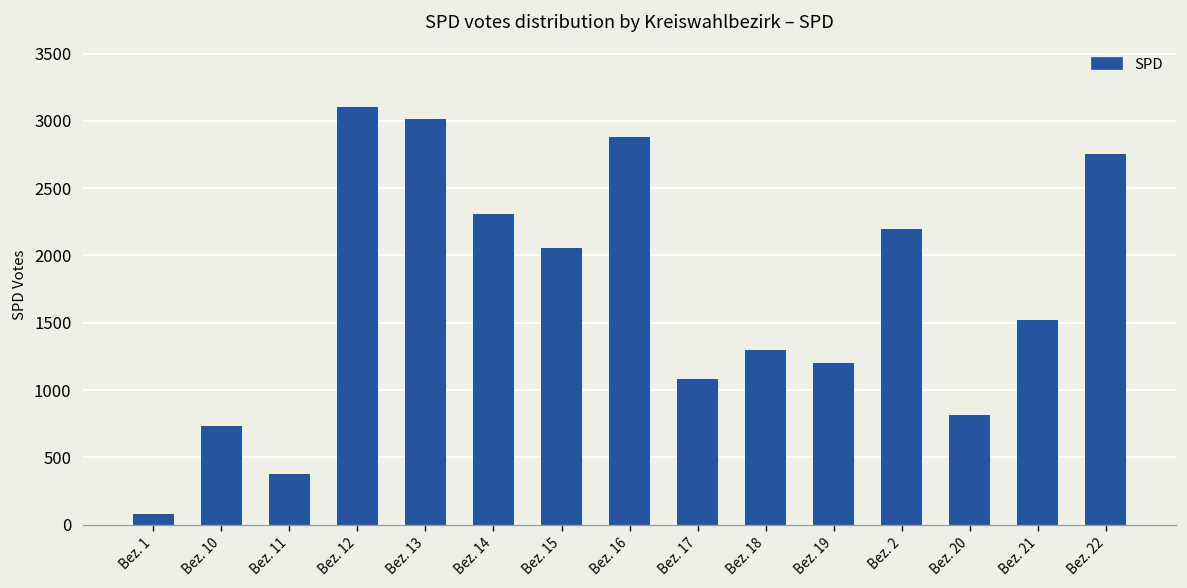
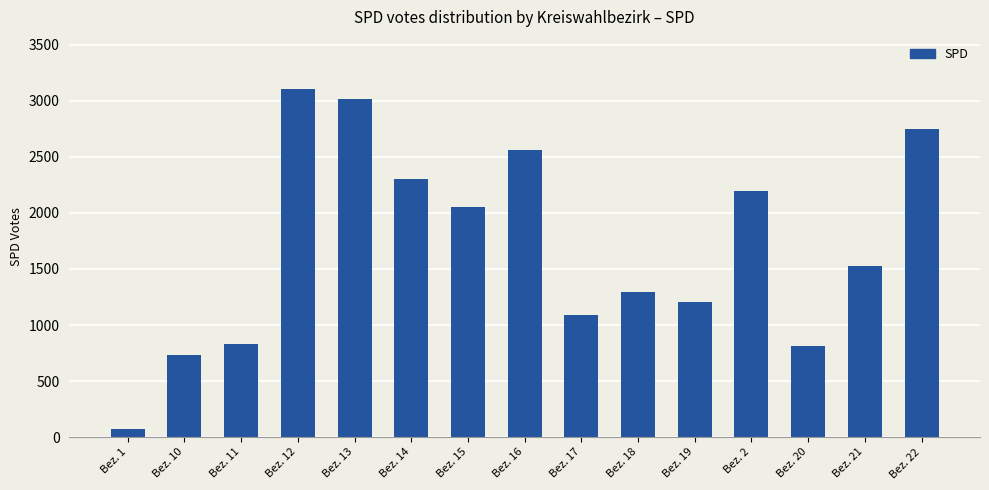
Bez. 11: 380 -> 830
Bez. 16: 2880 -> 2560
